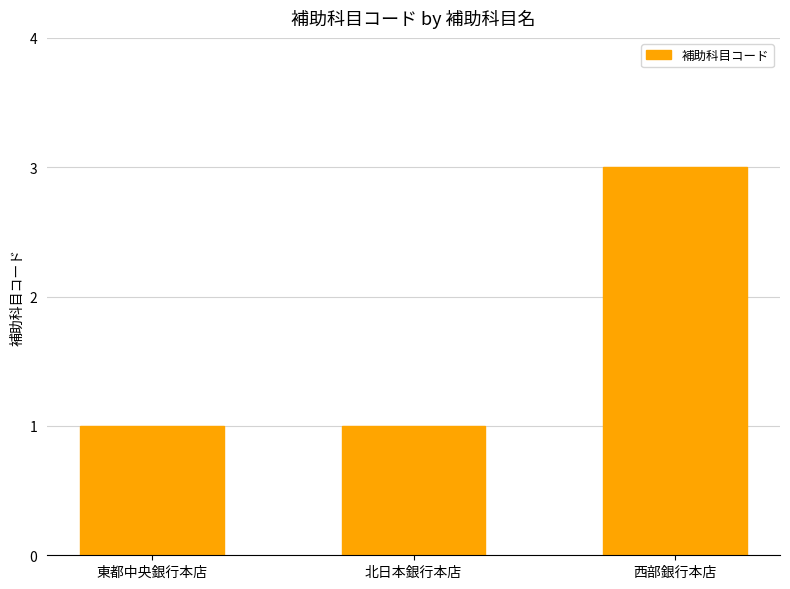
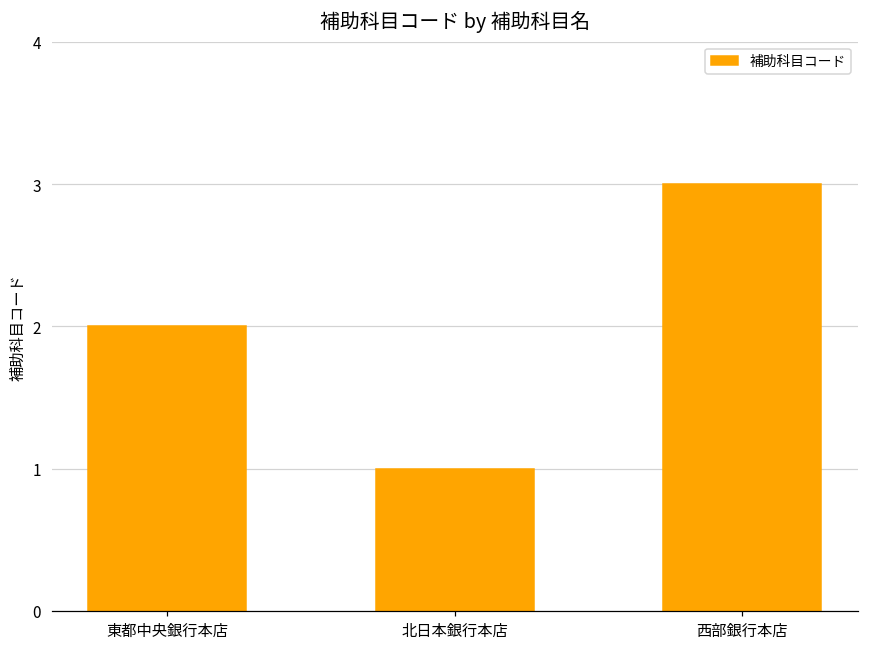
東都中央銀行本店: 1 -> 2
